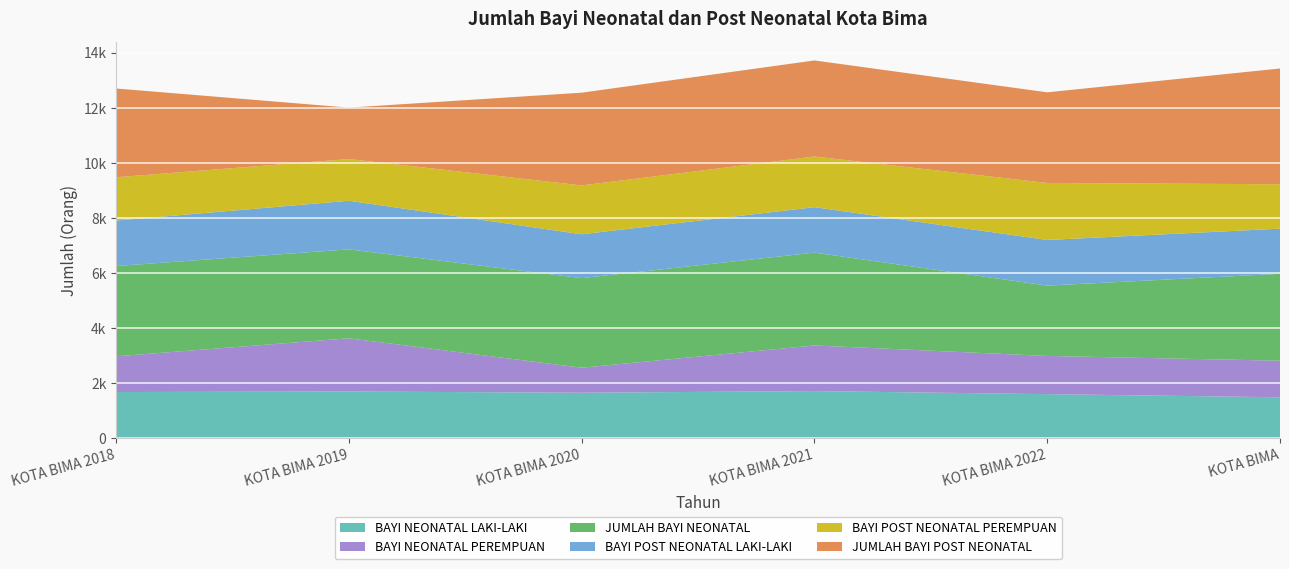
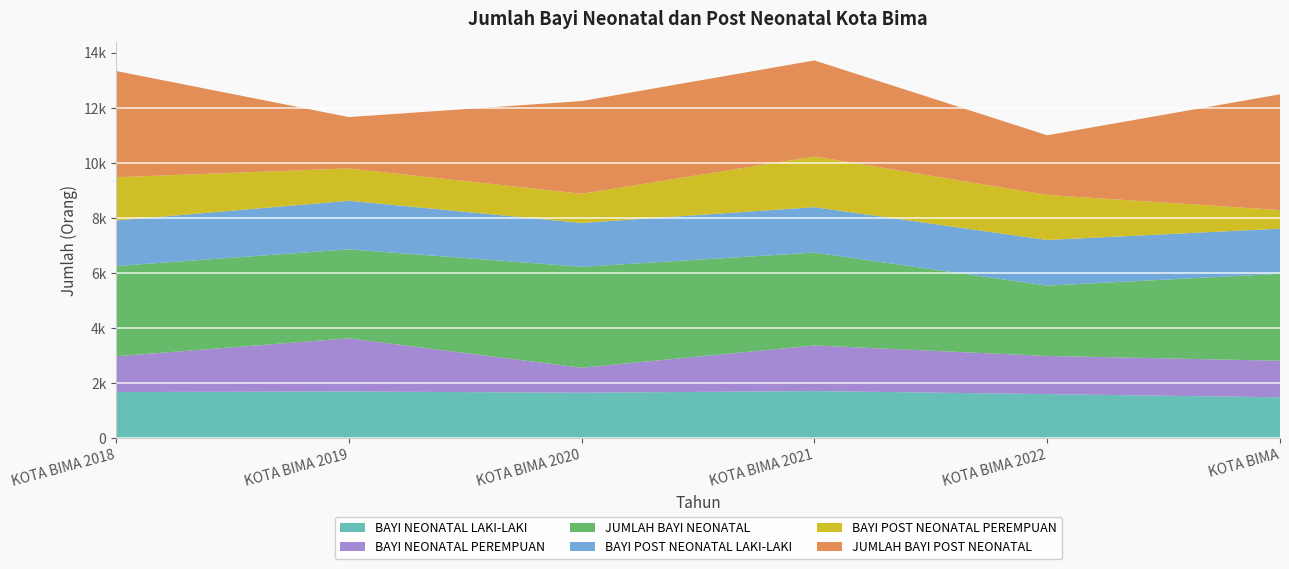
JUMLAH BAYI POST NEONATAL, KOTA BIMA 2018: 3200 -> 3900
BAYI POST NEONATAL PEREMPUAN, KOTA BIMA 2019: 1500 -> 1200
JUMLAH BAYI NEONATAL, KOTA BIMA 2020: 3300 -> 3700
BAYI POST NEONATAL PEREMPUAN, KOTA BIMA 2020: 1800 -> 1100
BAYI POST NEONATAL PEREMPUAN, KOTA BIMA 2022: 2100 -> 1600
JUMLAH BAYI POST NEONATAL, KOTA BIMA 2022: 3300 -> 2200
BAYI POST NEONATAL PEREMPUAN, KOTA BIMA: 1600 -> 700
